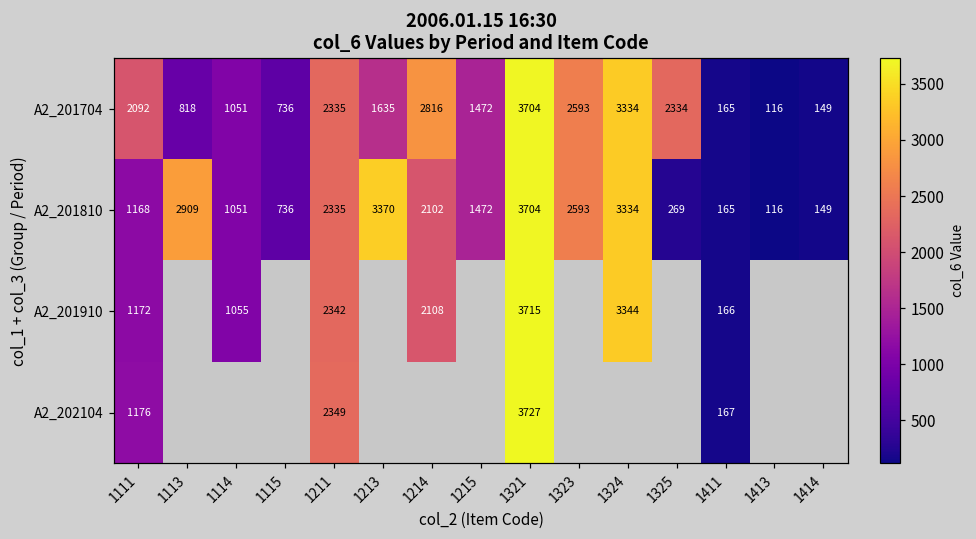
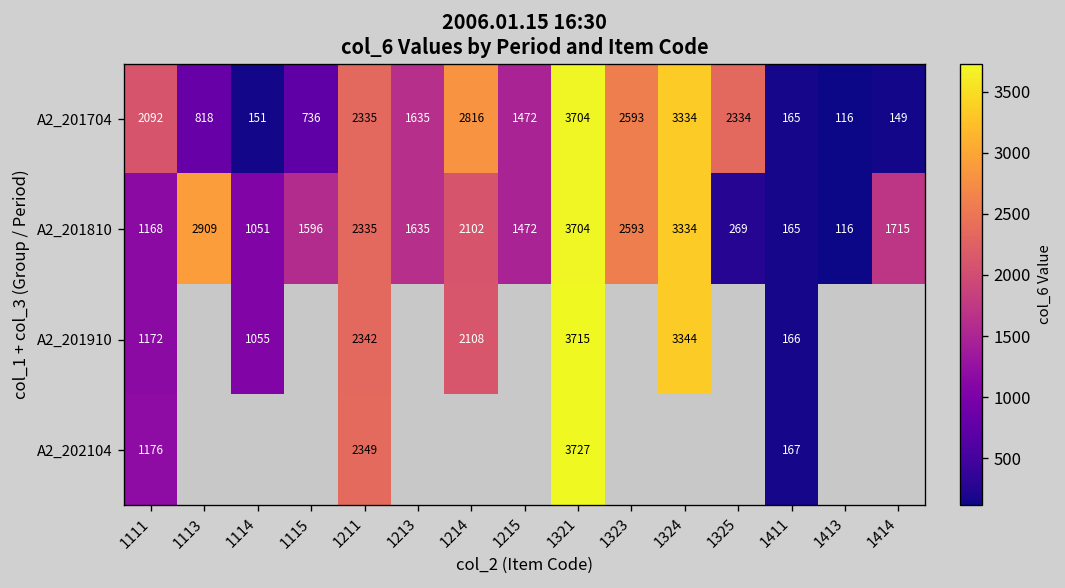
A2_201704, 1114: 1051 -> 151
A2_201810, 1115: 736 -> 1596
A2_201810, 1213: 3370 -> 1635
A2_201810, 1414: 149 -> 1715
